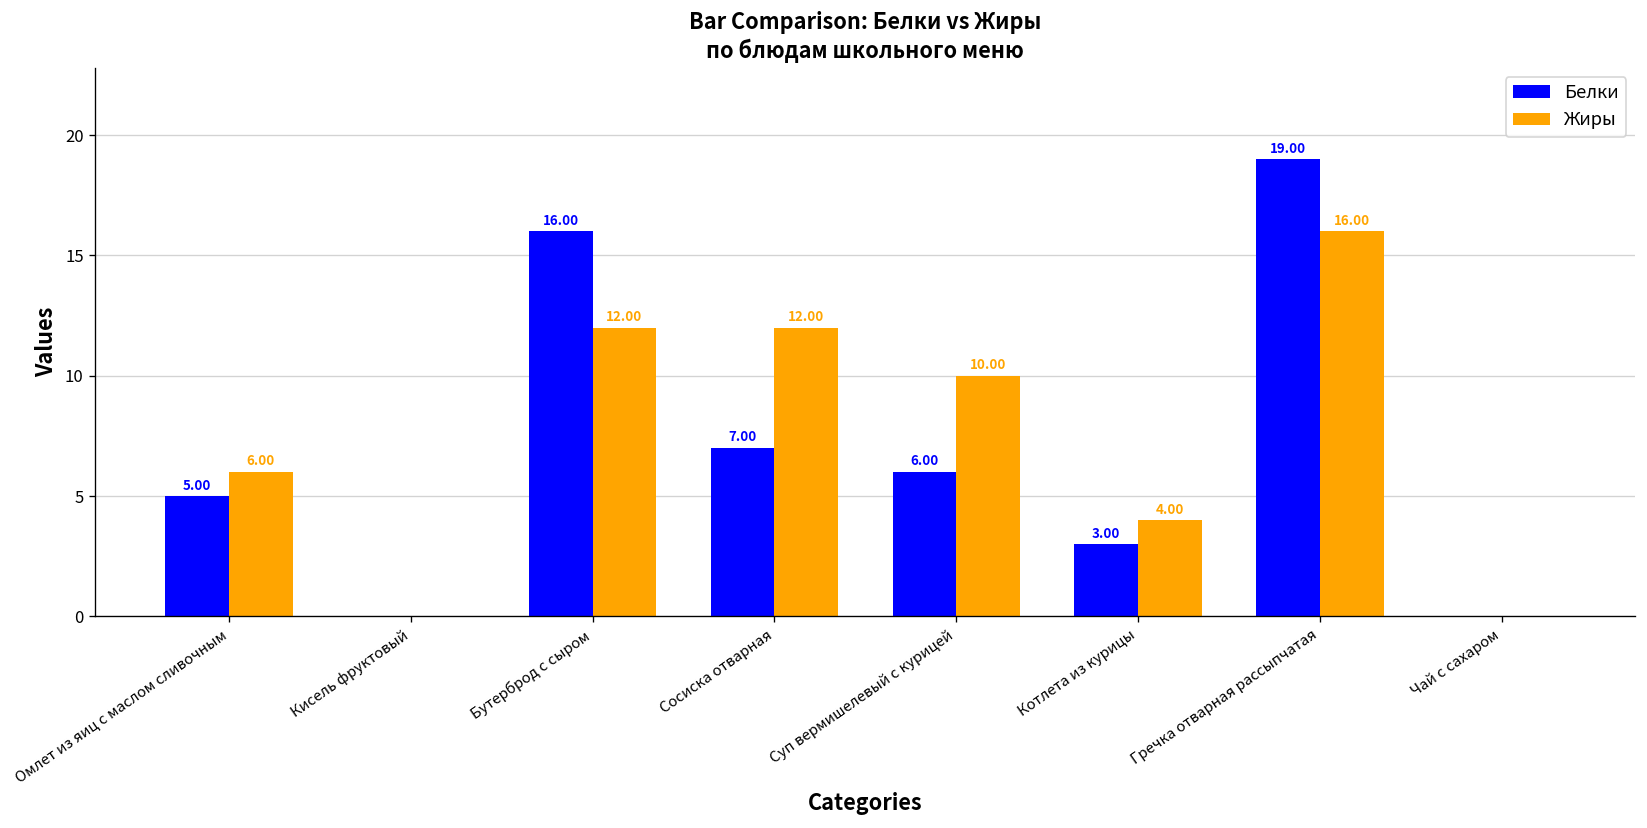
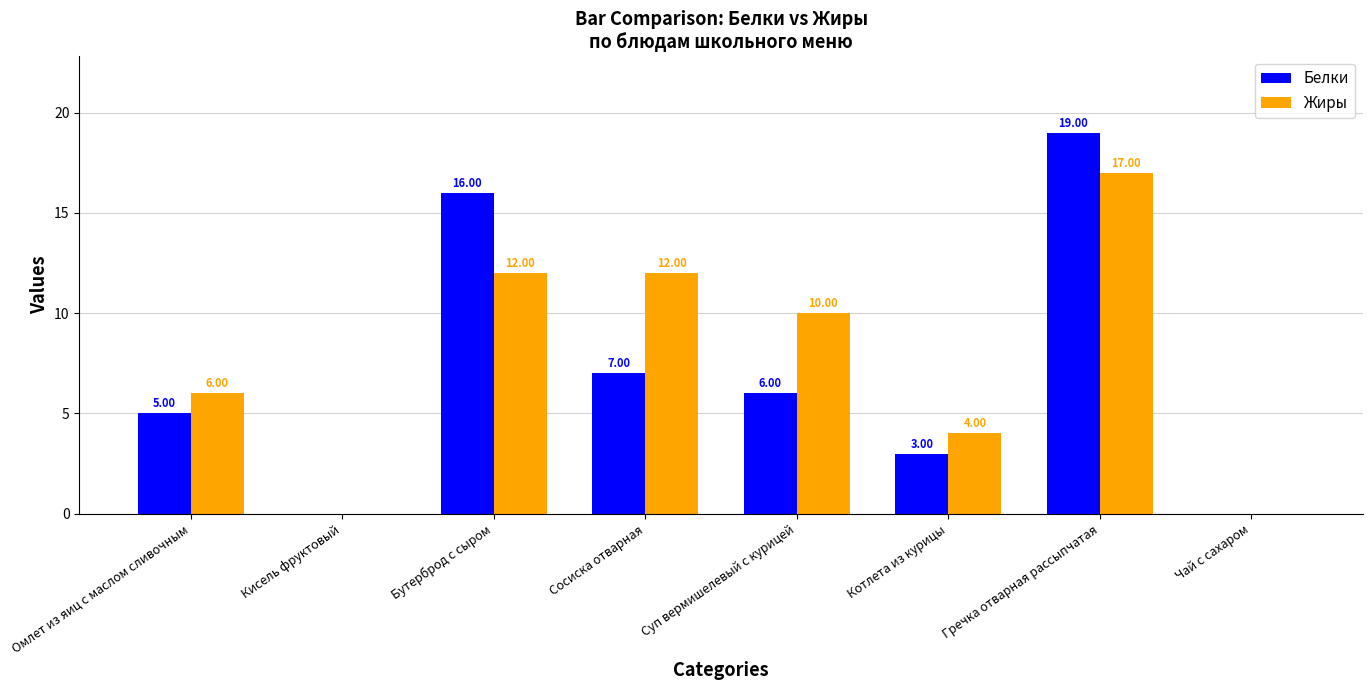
Жиры, Гречка отварная рассыпчатая: 16.00 -> 17.00
